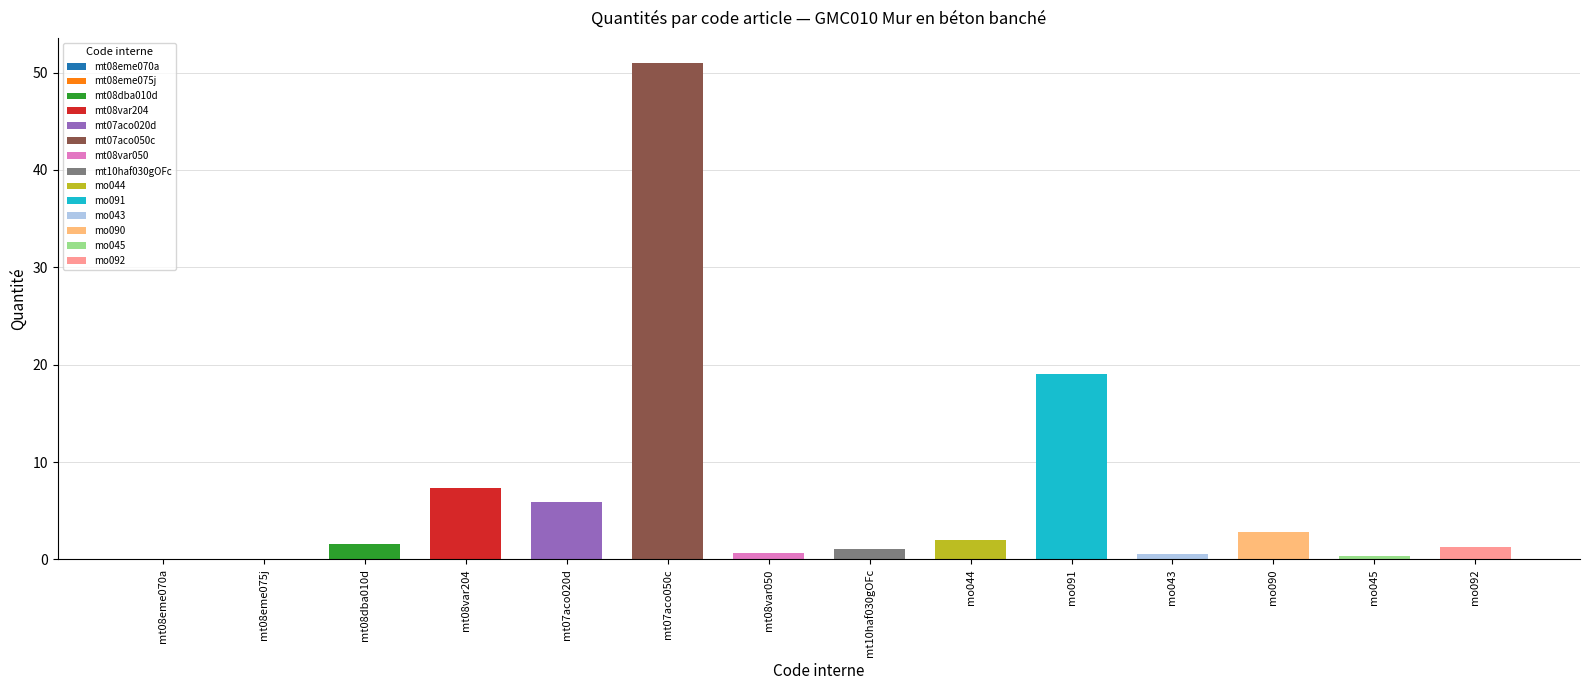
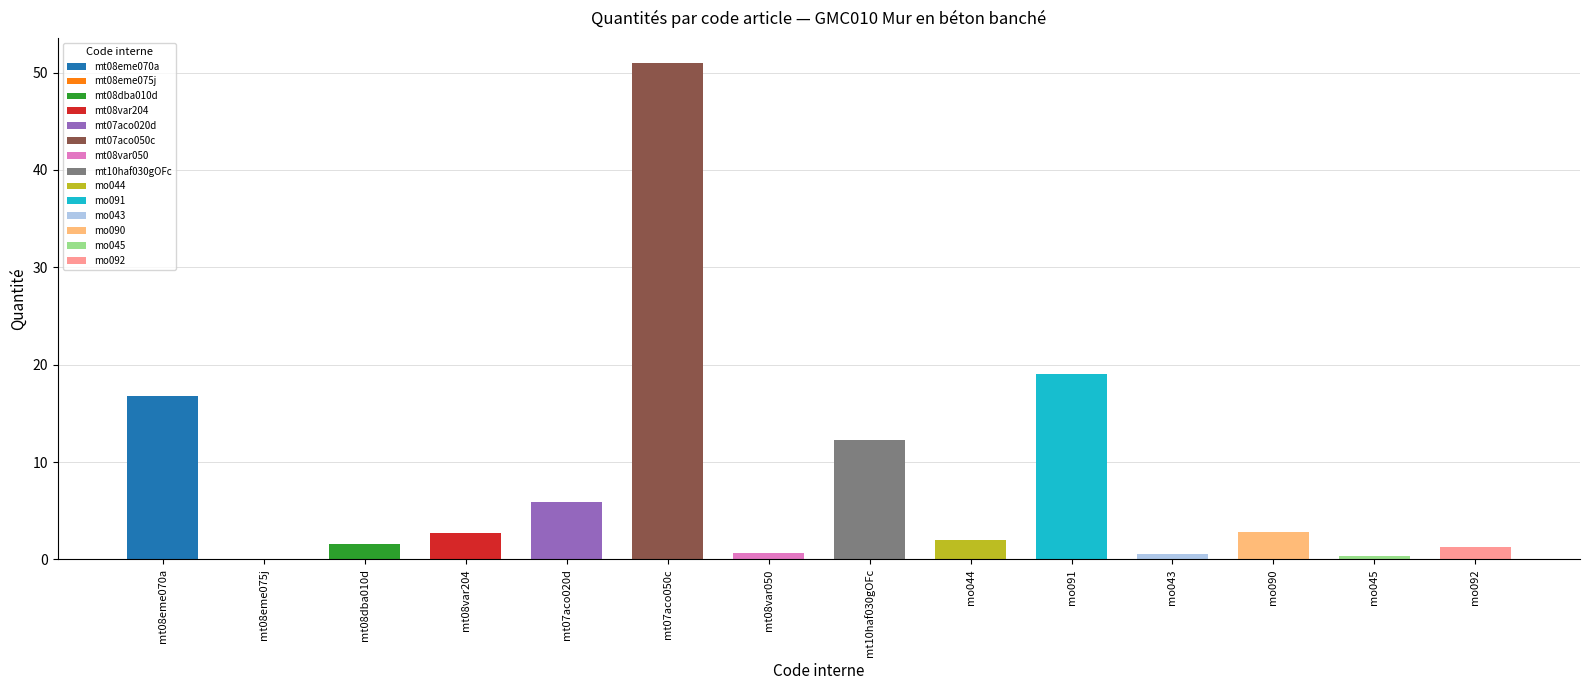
mt08eme070a: 0 -> 17
mt08var204: 7 -> 3
mt10haf030gOFc: 1 -> 12
